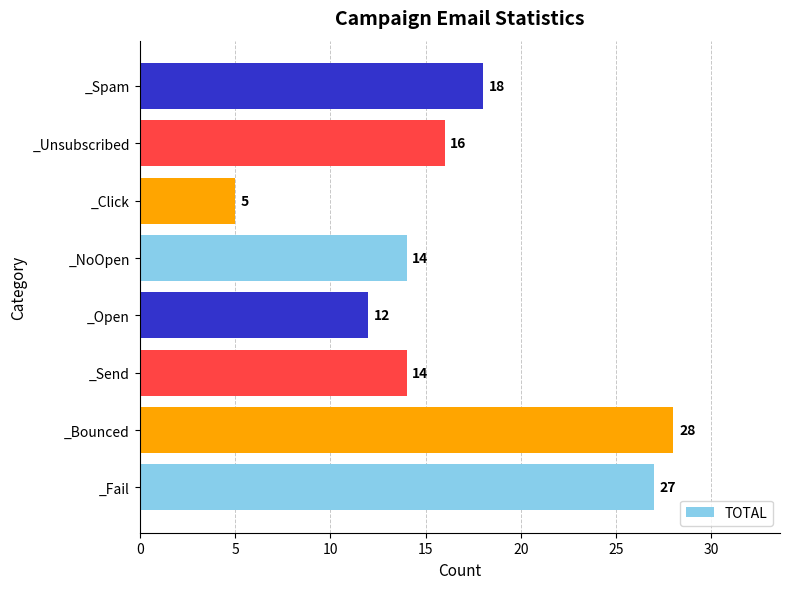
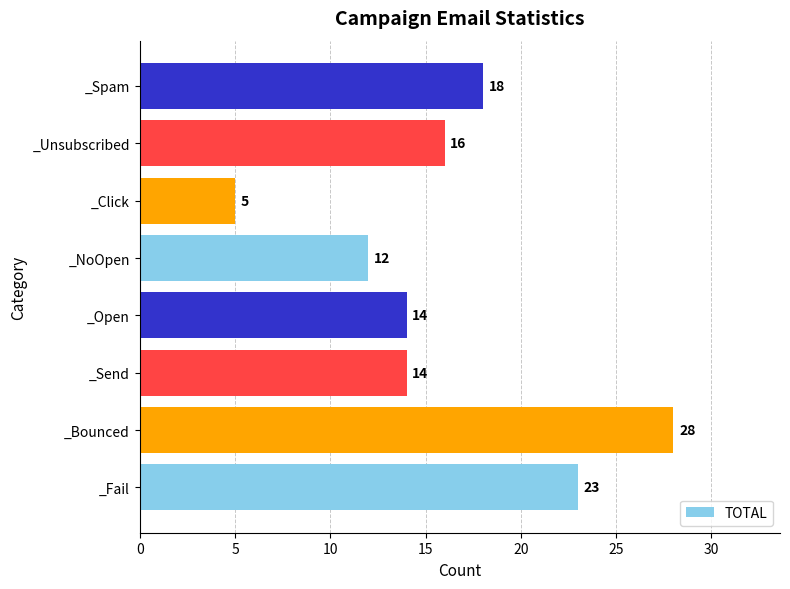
_NoOpen: 14 -> 12
_Open: 12 -> 14
_Fail: 27 -> 23
